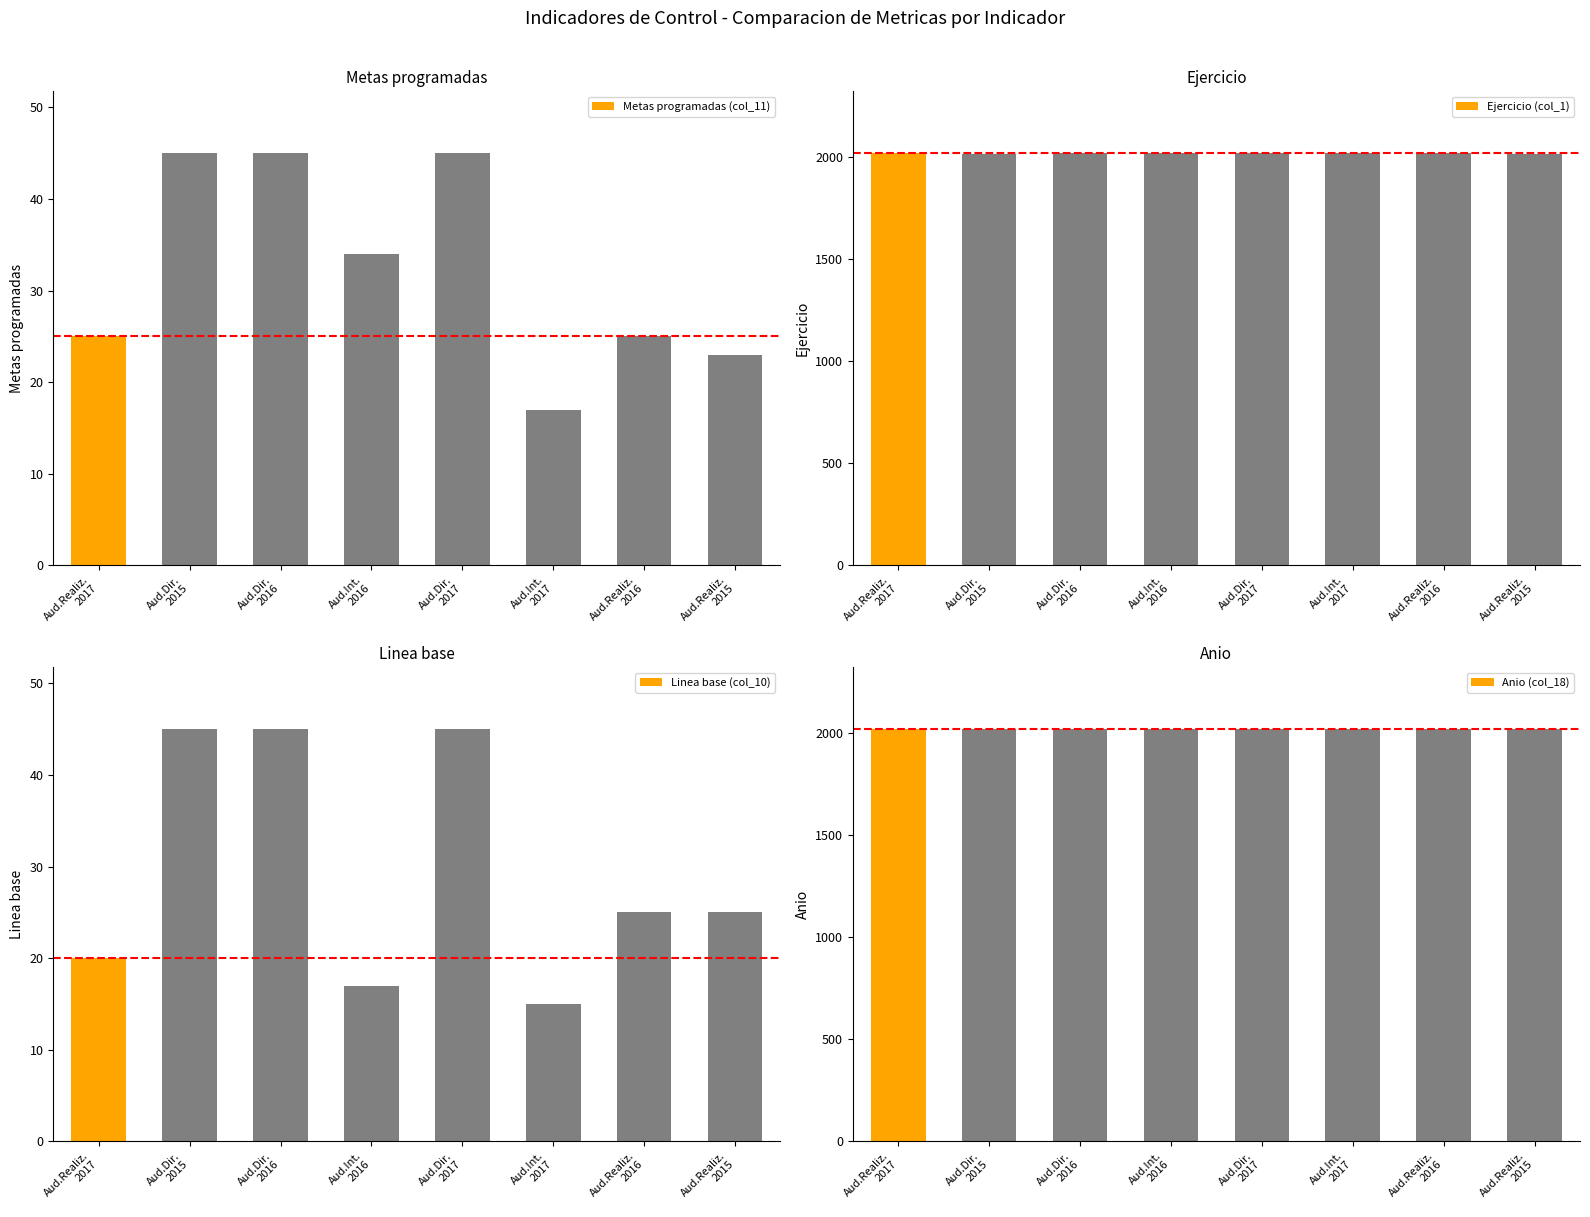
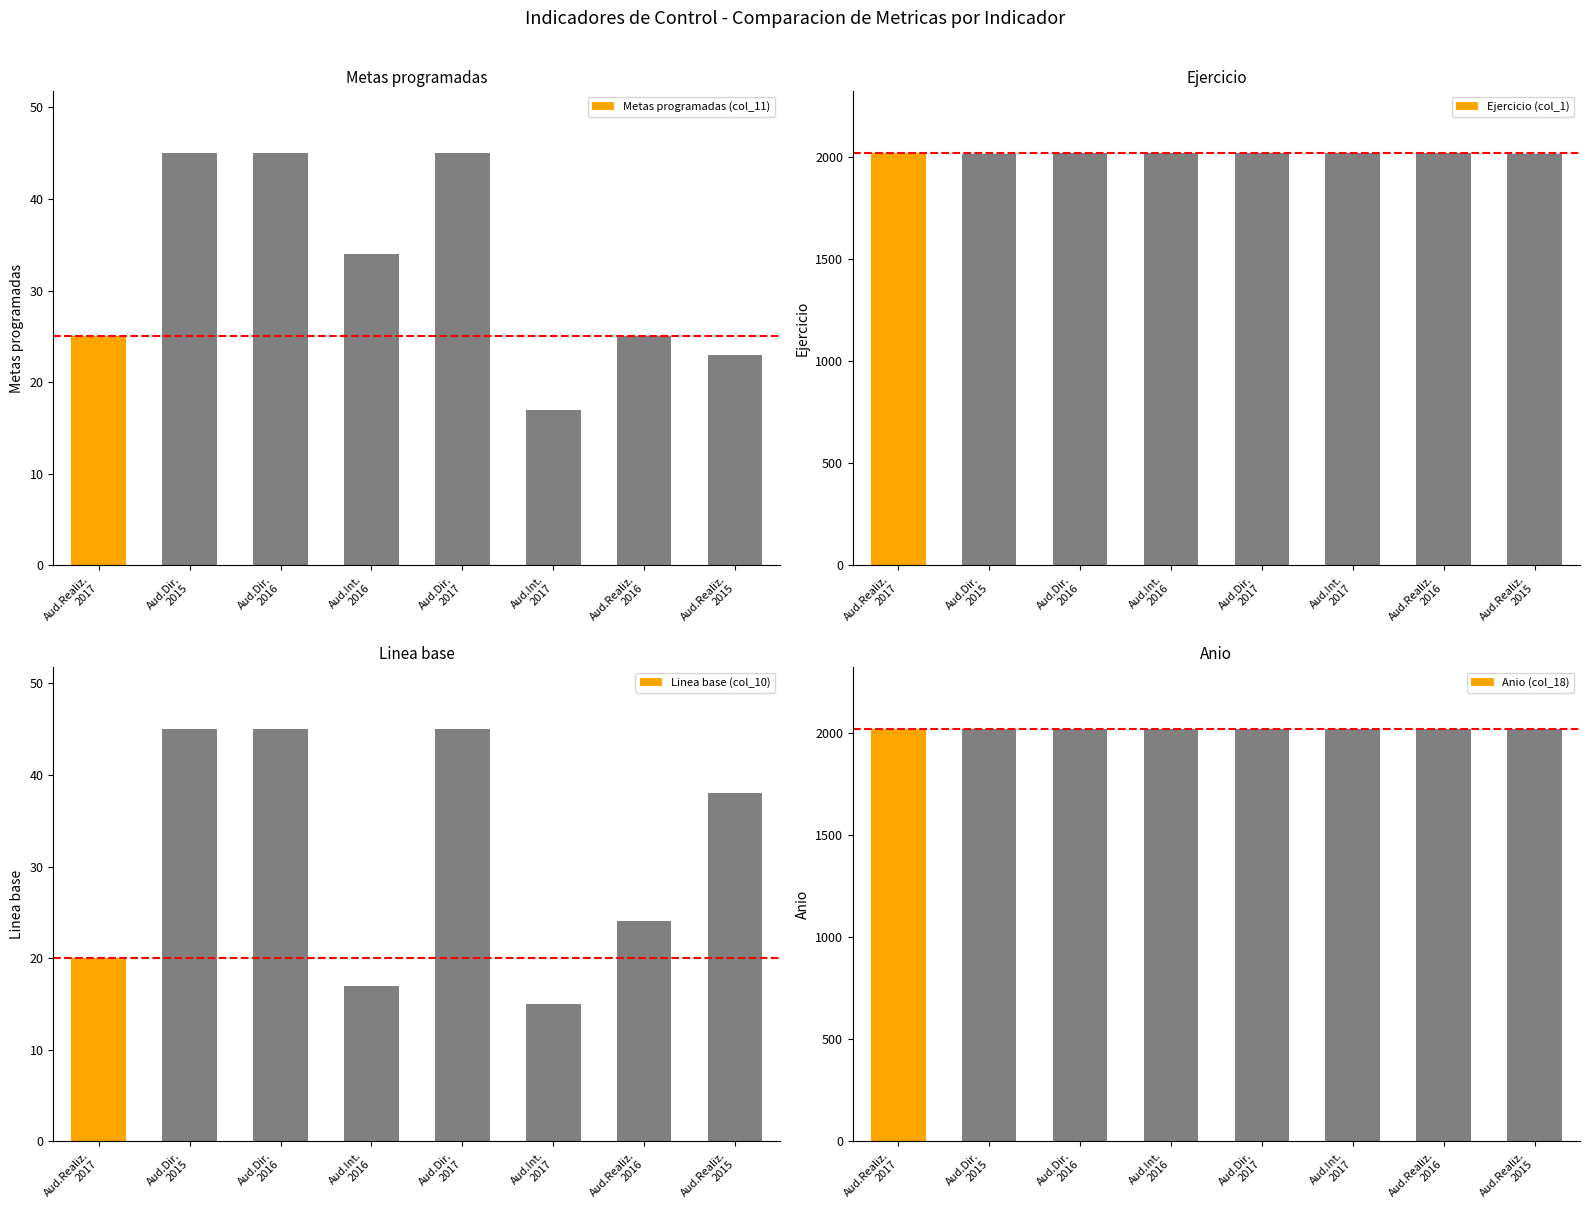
Linea base, Aud.Realiz. 2016: 25 -> 24
Linea base, Aud.Realiz. 2015: 25 -> 38
